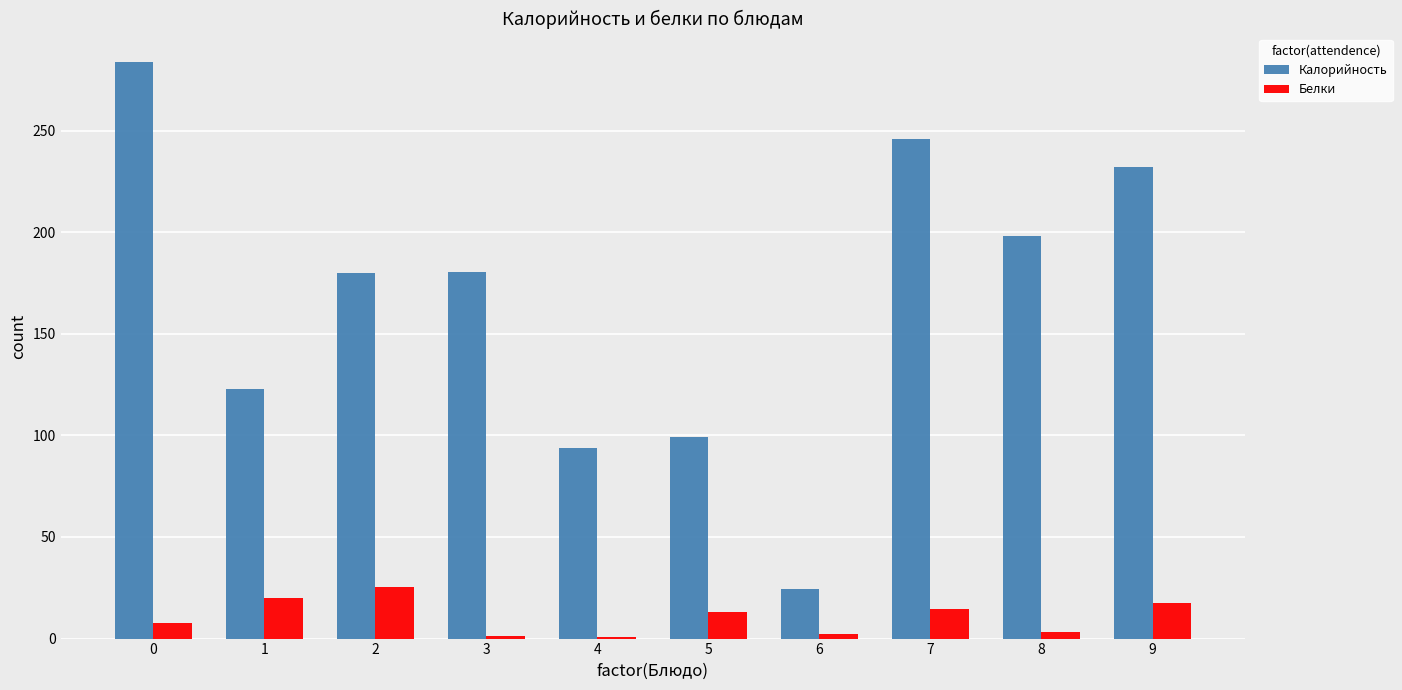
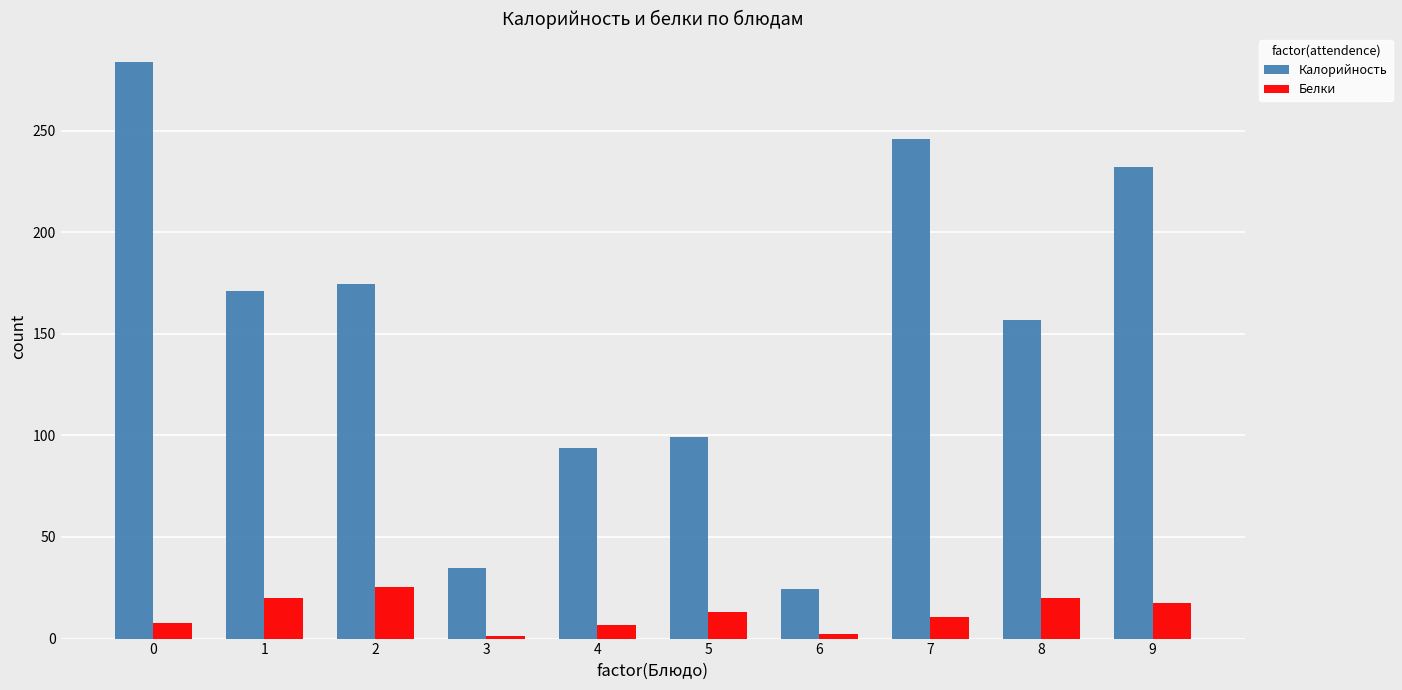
Калорийность, 1: 123 -> 171
Калорийность, 2: 180 -> 175
Калорийность, 3: 181 -> 35
Белки, 4: 1 -> 7
Белки, 7: 15 -> 10
Калорийность, 8: 198 -> 157
Белки, 8: 3 -> 20
